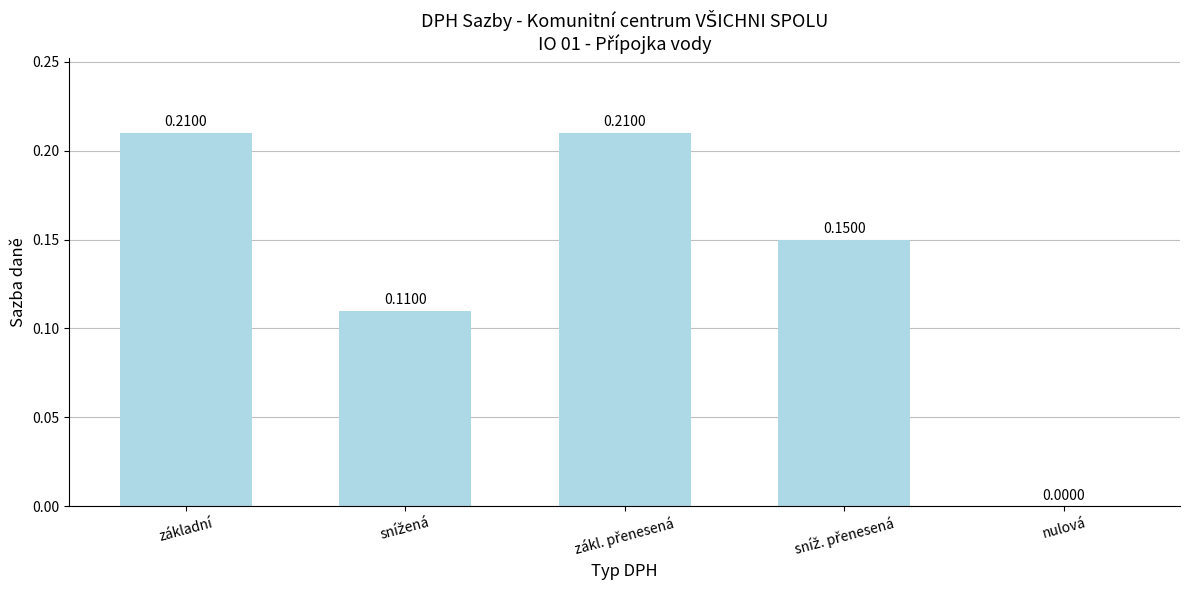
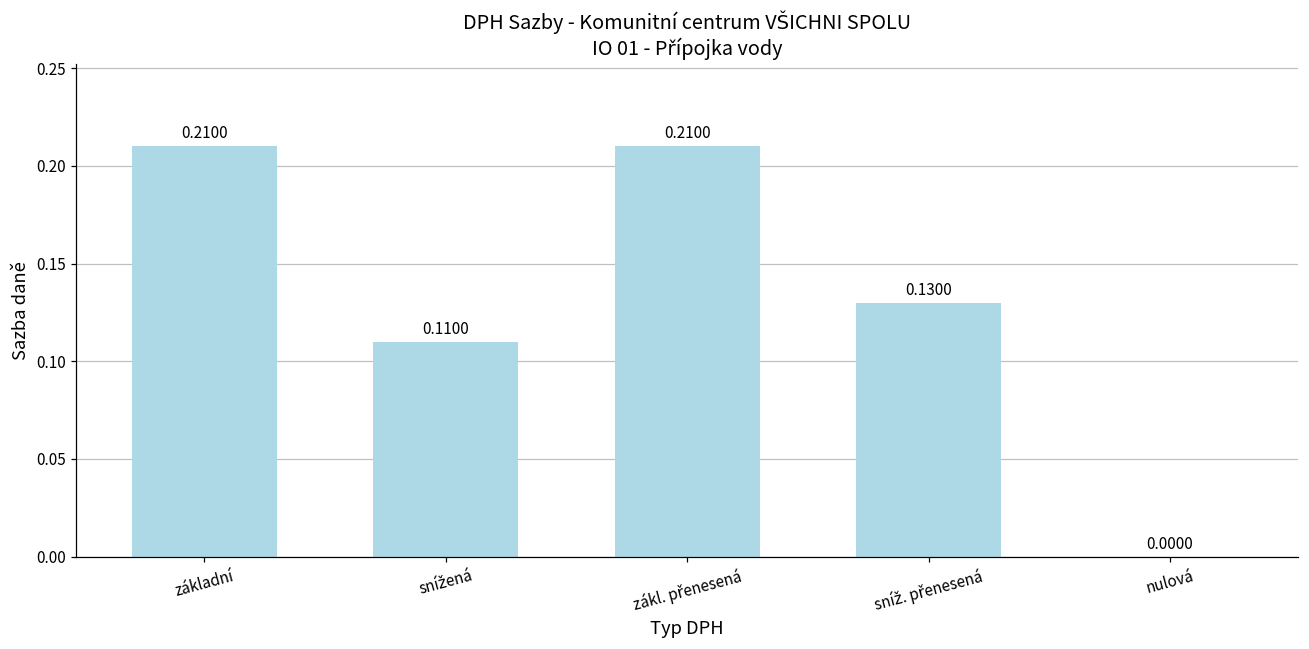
sníž. přenesená: 0.1500 -> 0.1300
